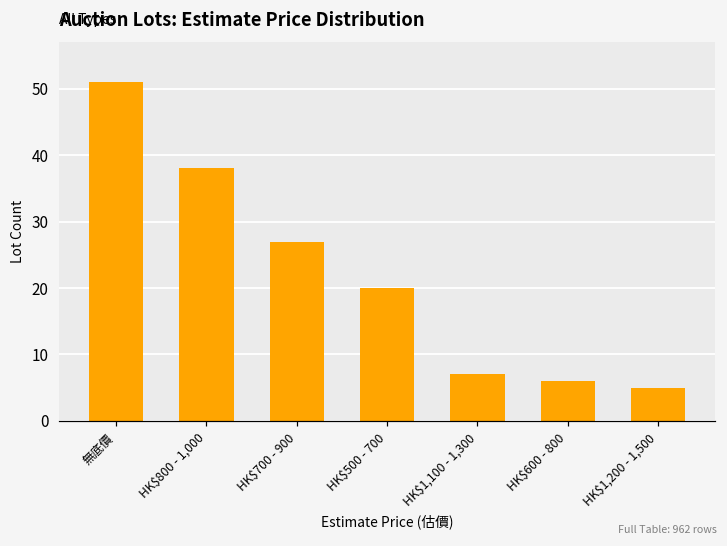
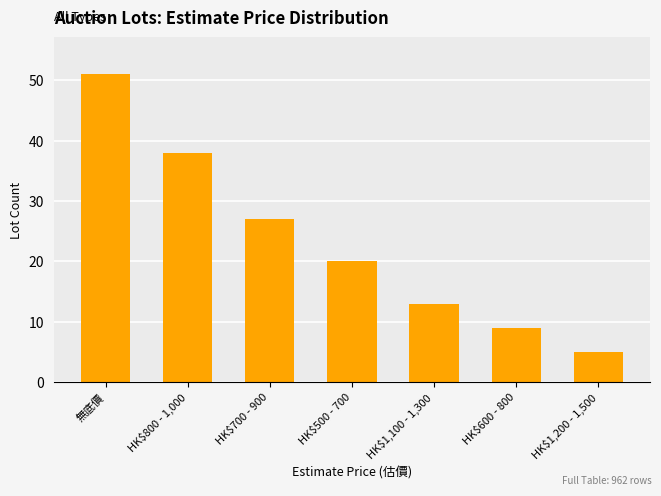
HK$1,100 - 1,300: 7 -> 13
HK$600 - 800: 6 -> 9
